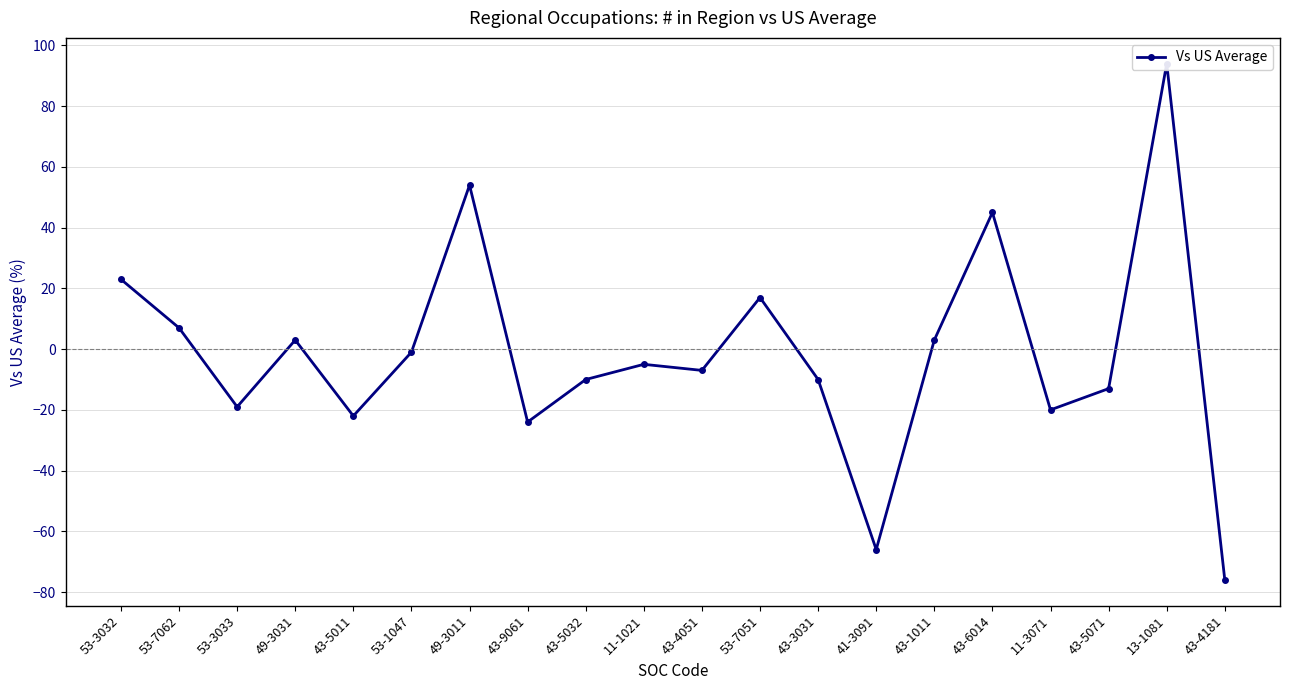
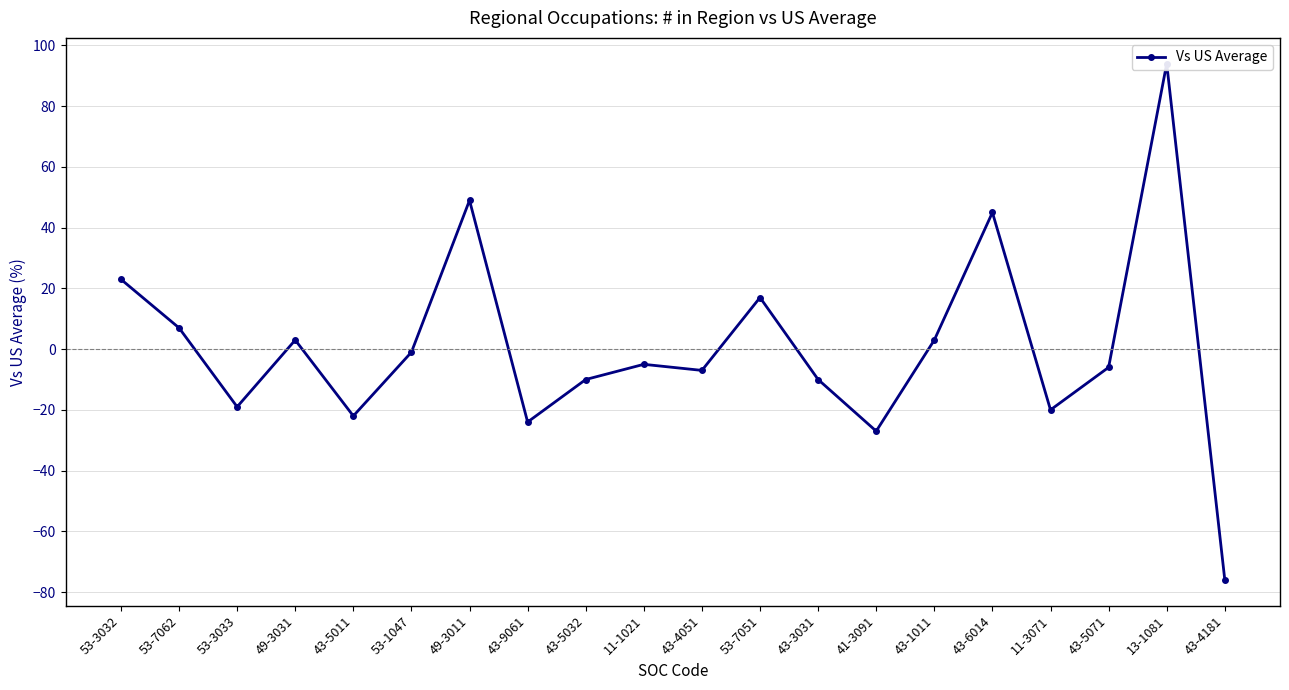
49-3011: 54 -> 49
41-3091: -66 -> -27
43-5071: -13 -> -6
